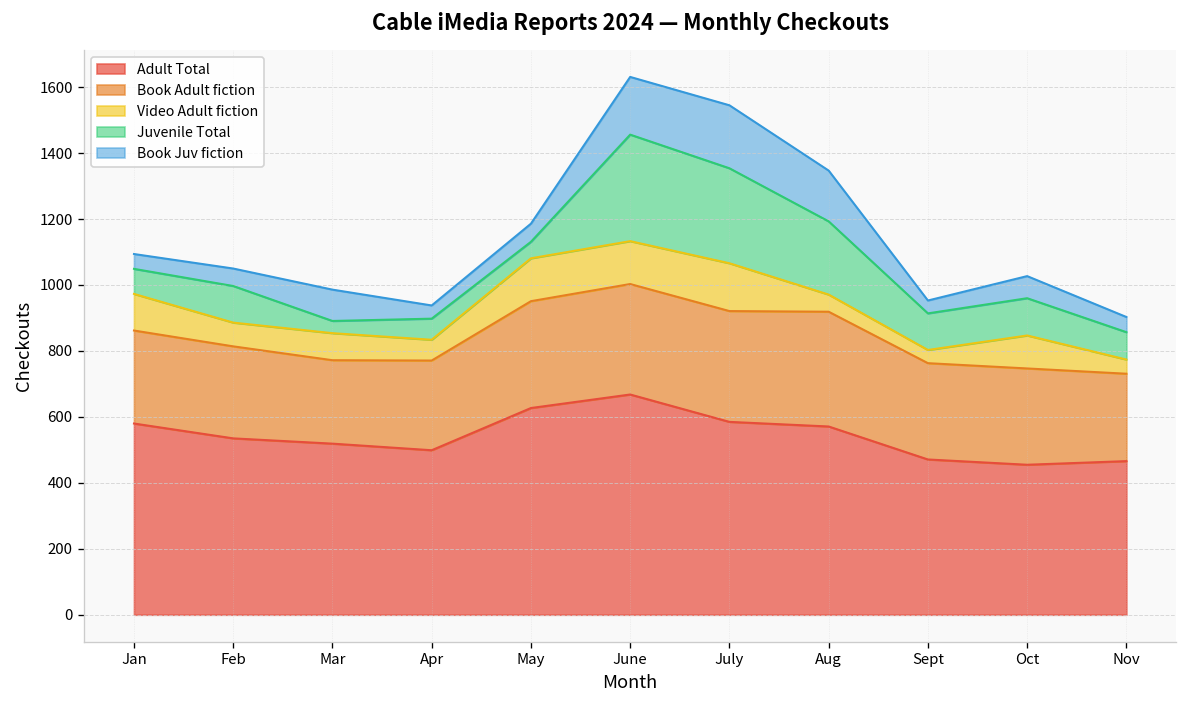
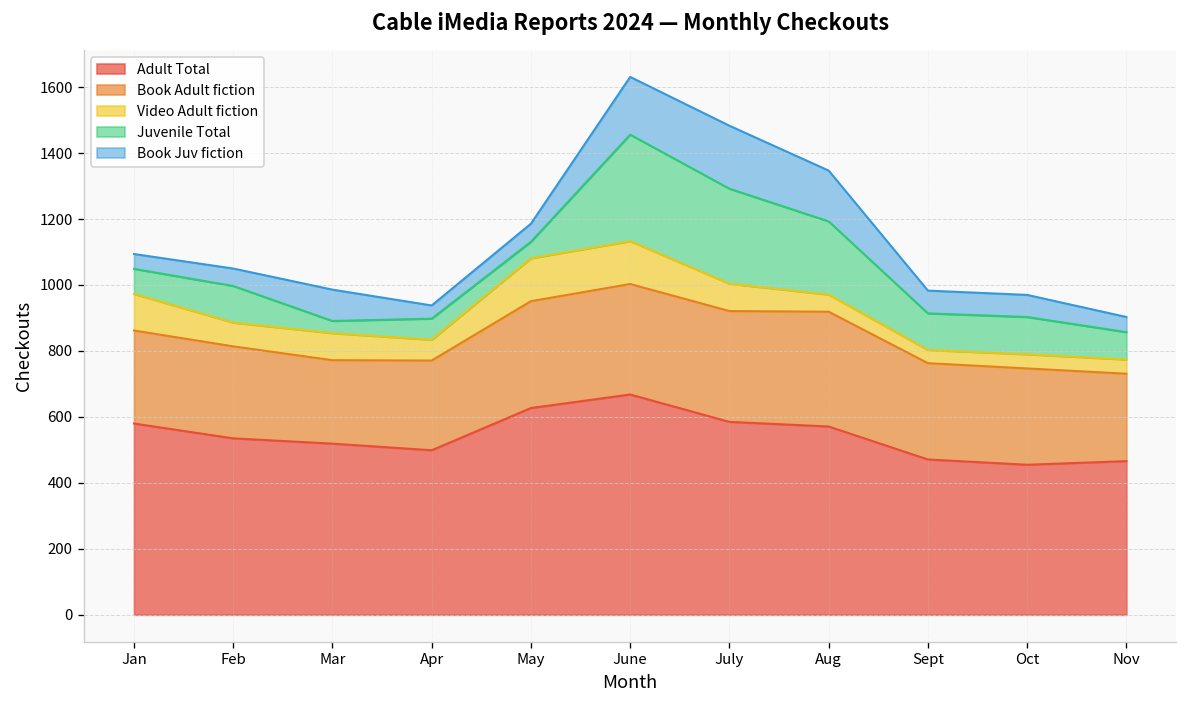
Video Adult fiction, July: 150 -> 80
Book Juv fiction, Sept: 40 -> 70
Video Adult fiction, Oct: 100 -> 40
